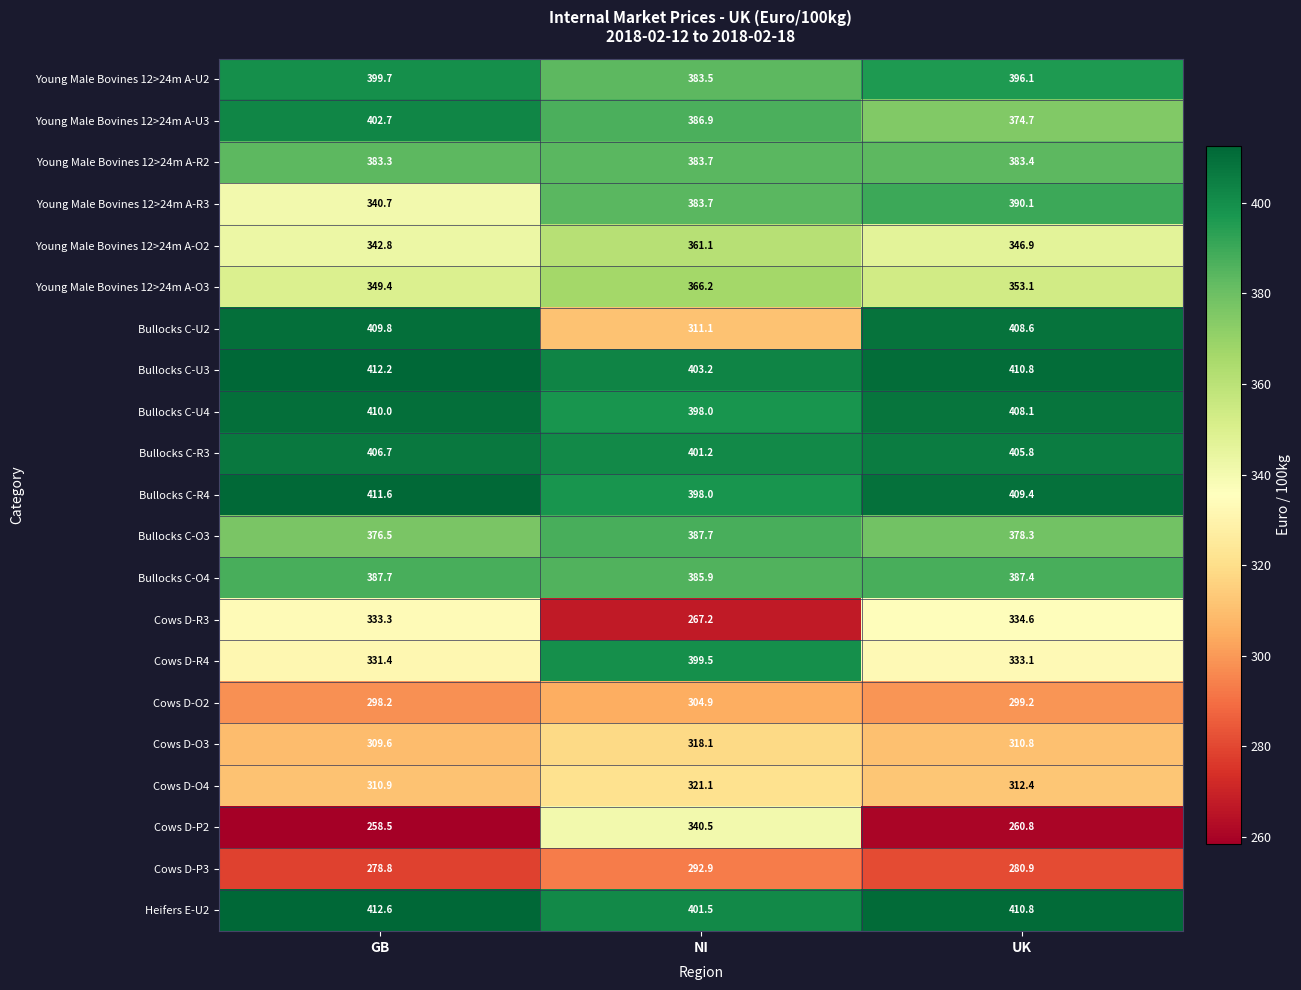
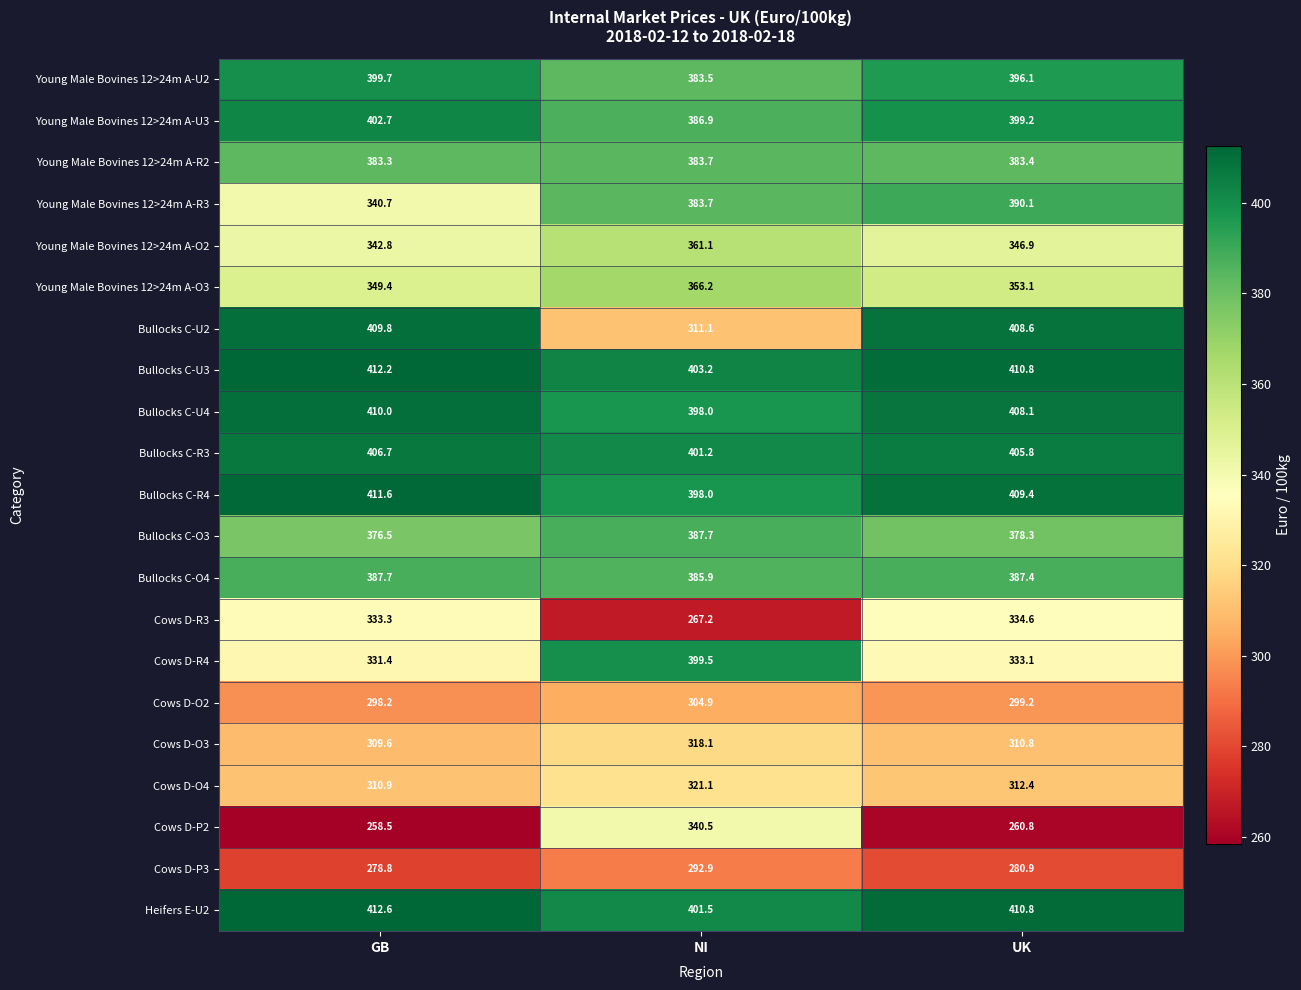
Young Male Bovines 12>24m A-U3, UK: 374.7 -> 399.2
